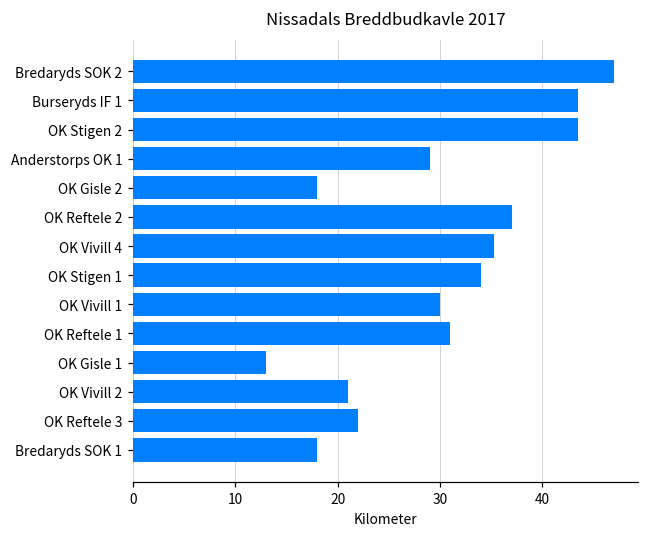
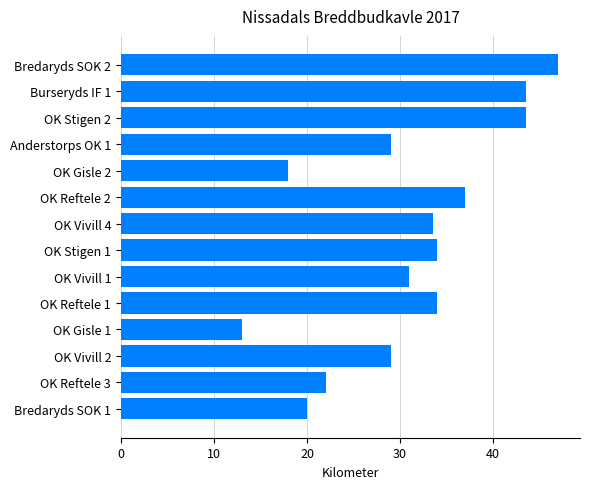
OK Vivill 4: 35 -> 34
OK Vivill 1: 30 -> 31
OK Reftele 1: 31 -> 34
OK Vivill 2: 21 -> 29
Bredaryds SOK 1: 18 -> 20
